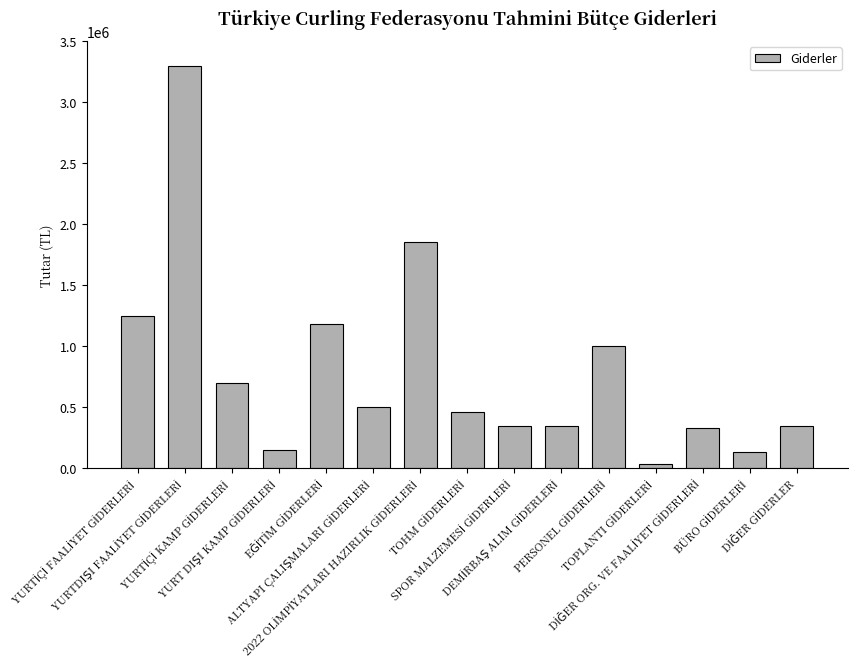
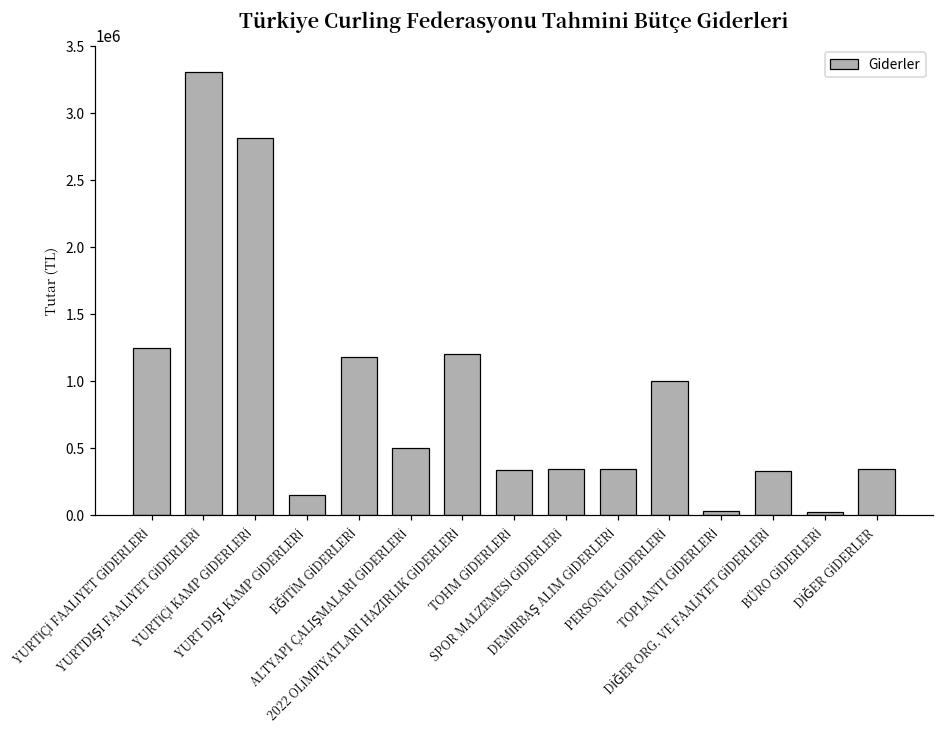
YURTİÇİ KAMP GİDERLERİ: 700000 -> 2820000
2022 OLİMPİYATLARI HAZIRLIK GİDERLERİ: 1860000 -> 1200000
TOHM GİDERLERİ: 460000 -> 340000
BÜRO GİDERLERİ: 130000 -> 30000
